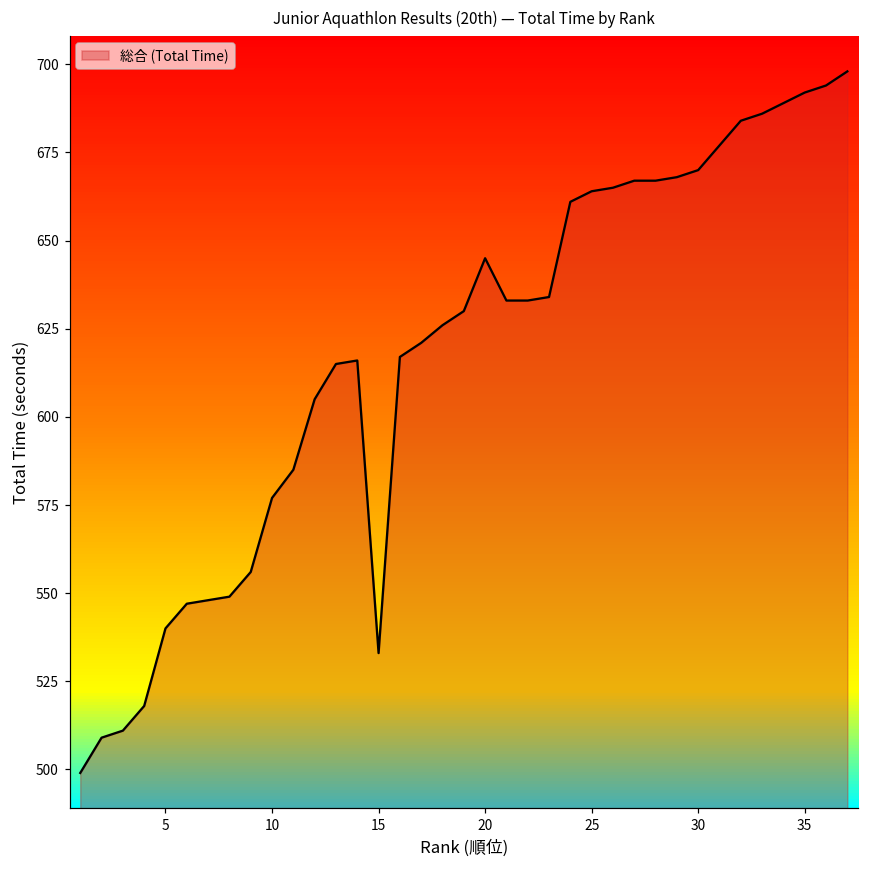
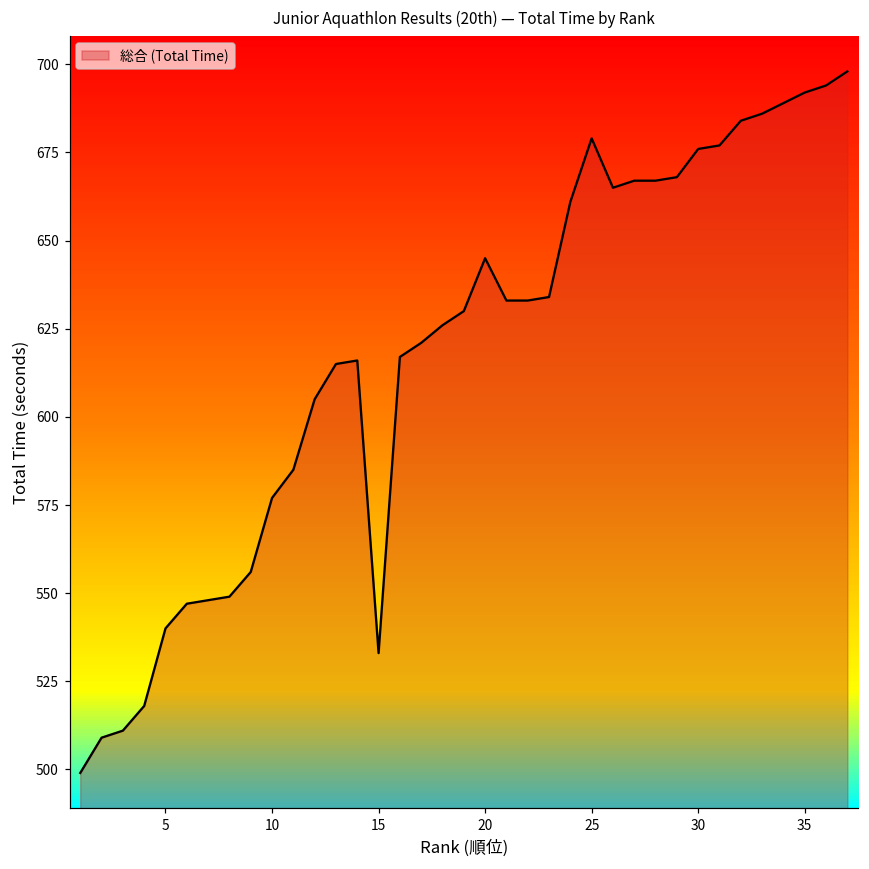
25: 664 -> 679
30: 670 -> 676
